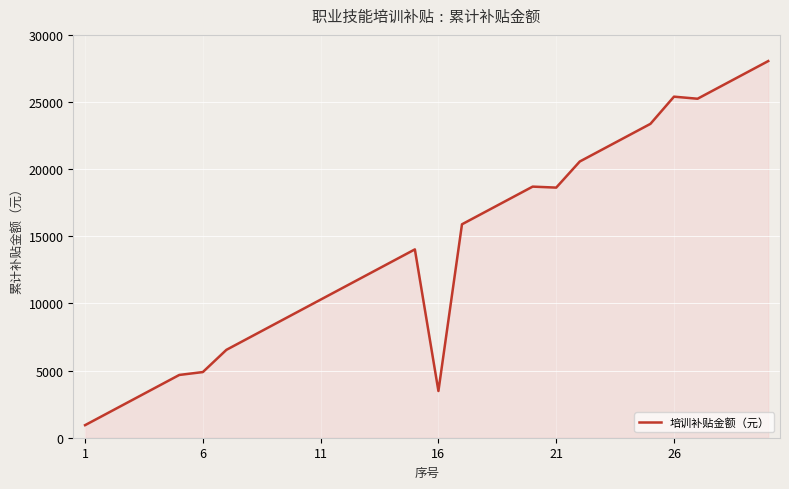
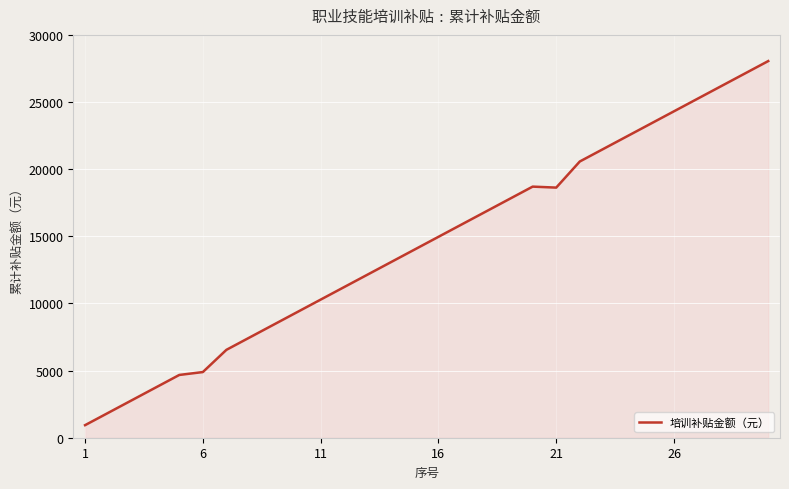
16: 3500 -> 15000
26: 25400 -> 24300
